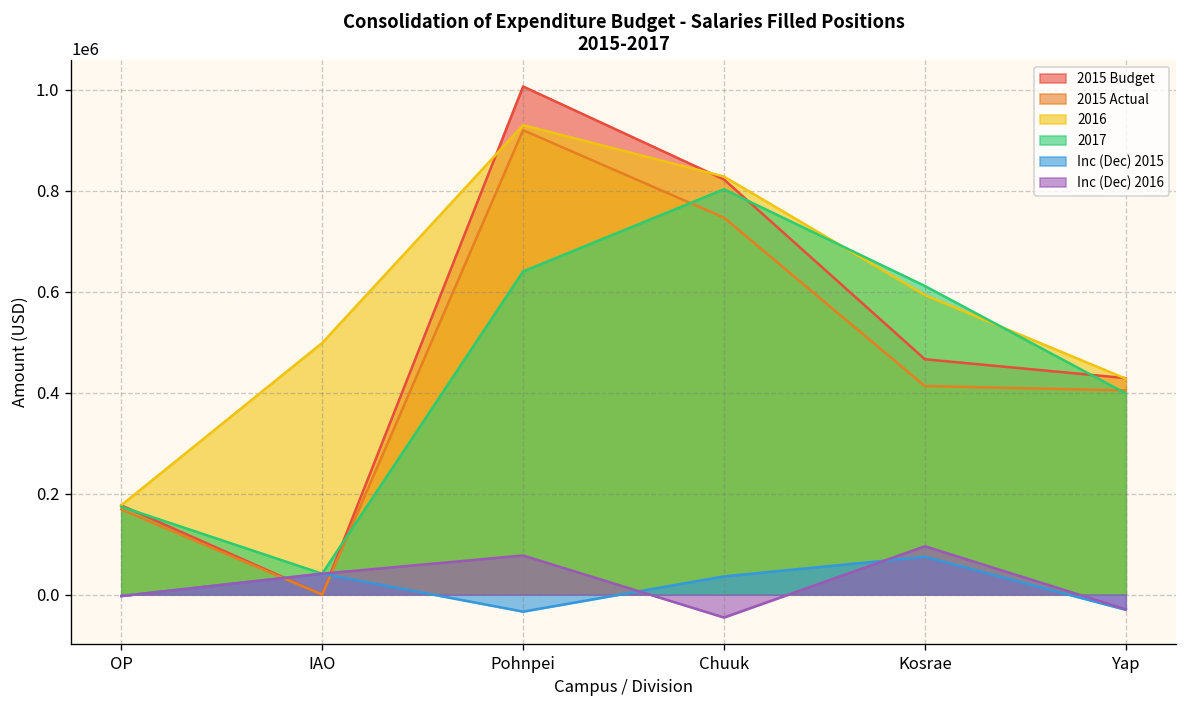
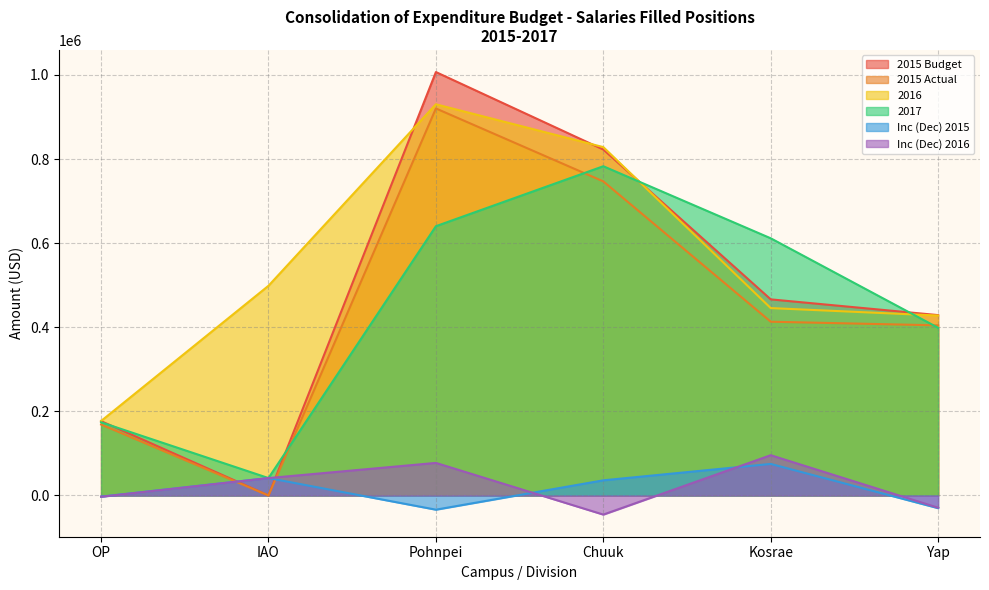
2017, Chuuk: 800000 -> 780000
2016, Kosrae: 590000 -> 450000
